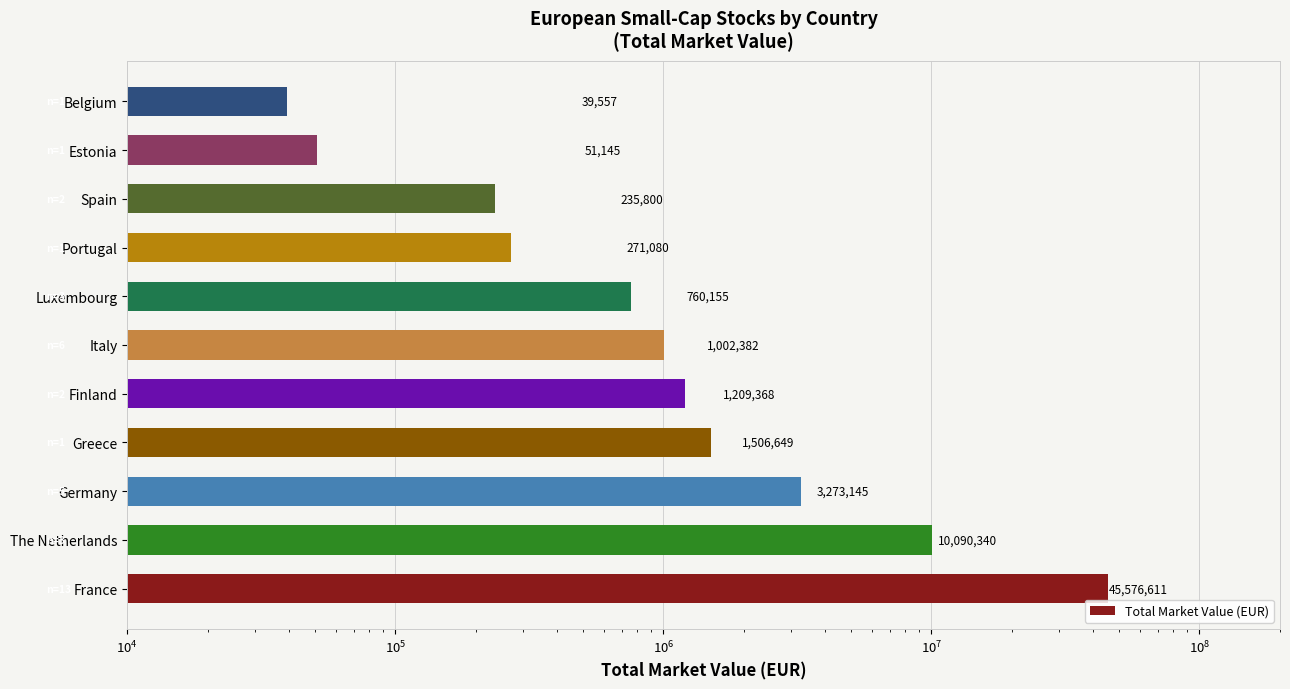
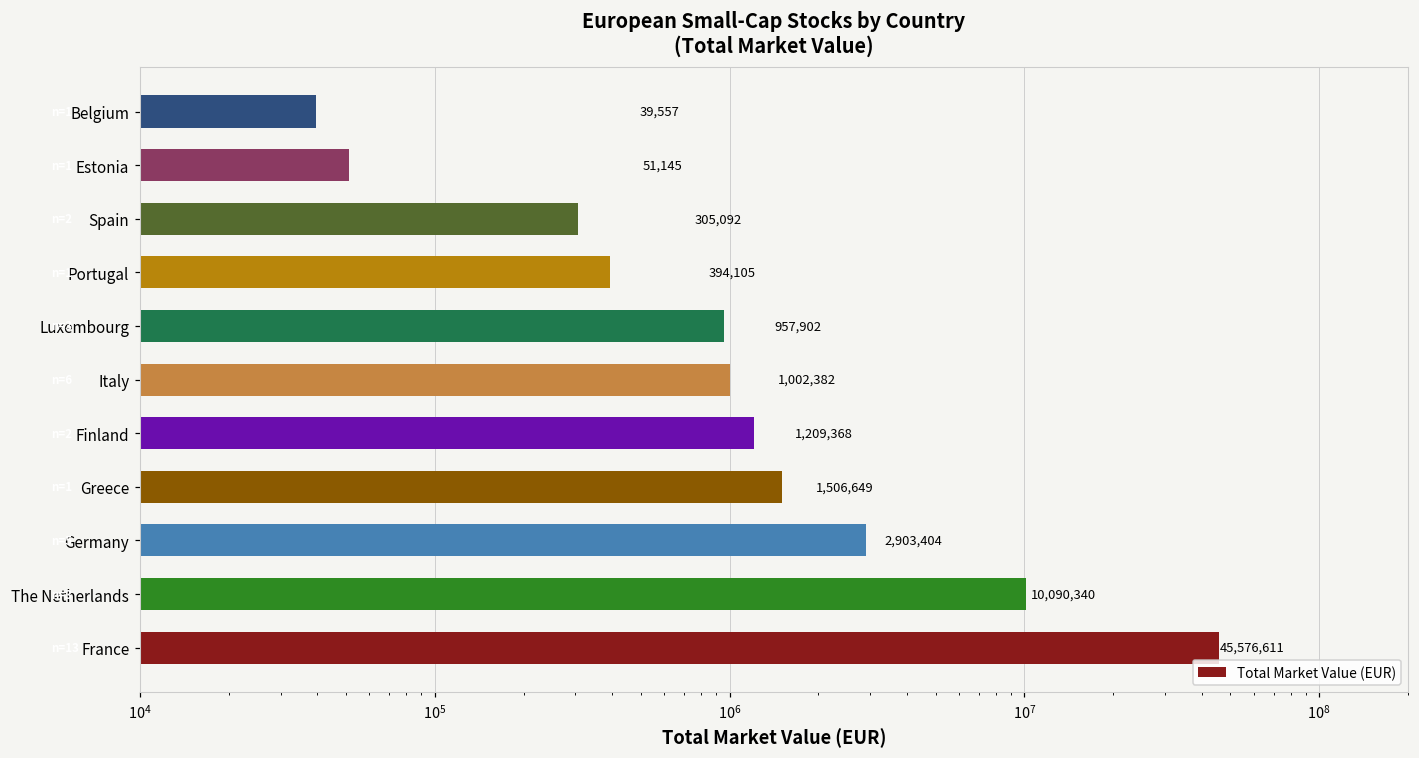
Spain: 235,800 -> 305,092
Portugal: 271,080 -> 394,105
Luxembourg: 760,155 -> 957,902
Germany: 3,273,145 -> 2,903,404
